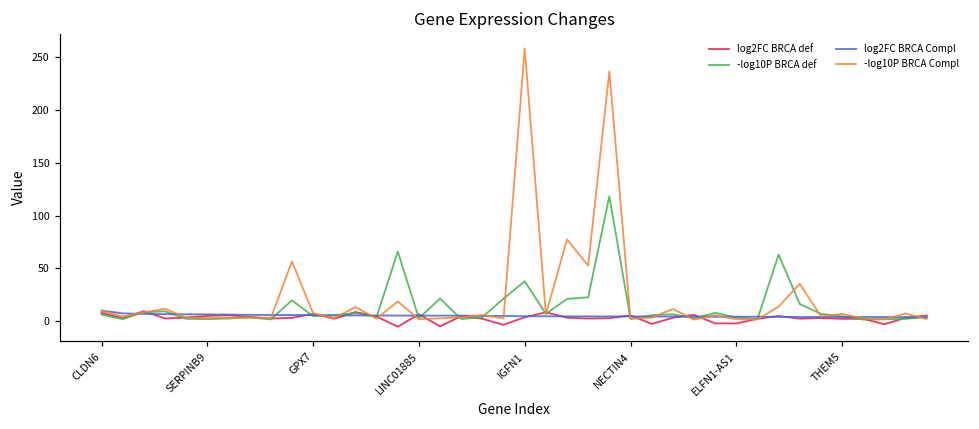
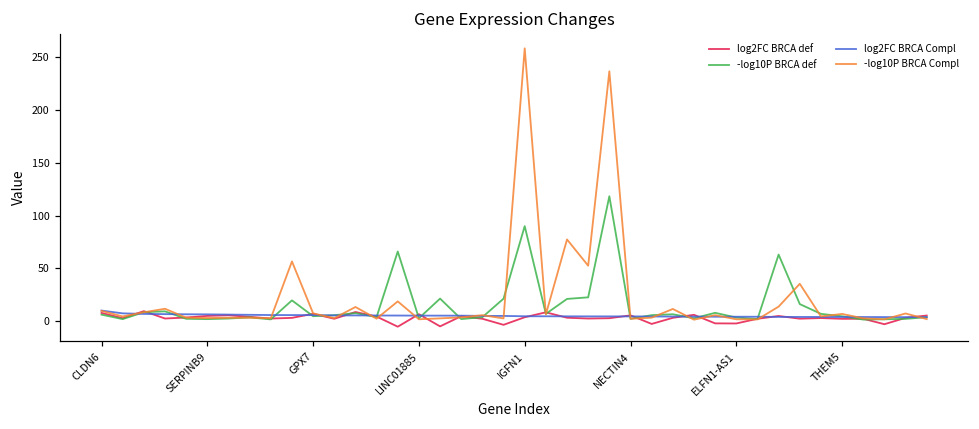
-log10P BRCA def, IGFN1: 40 -> 90
